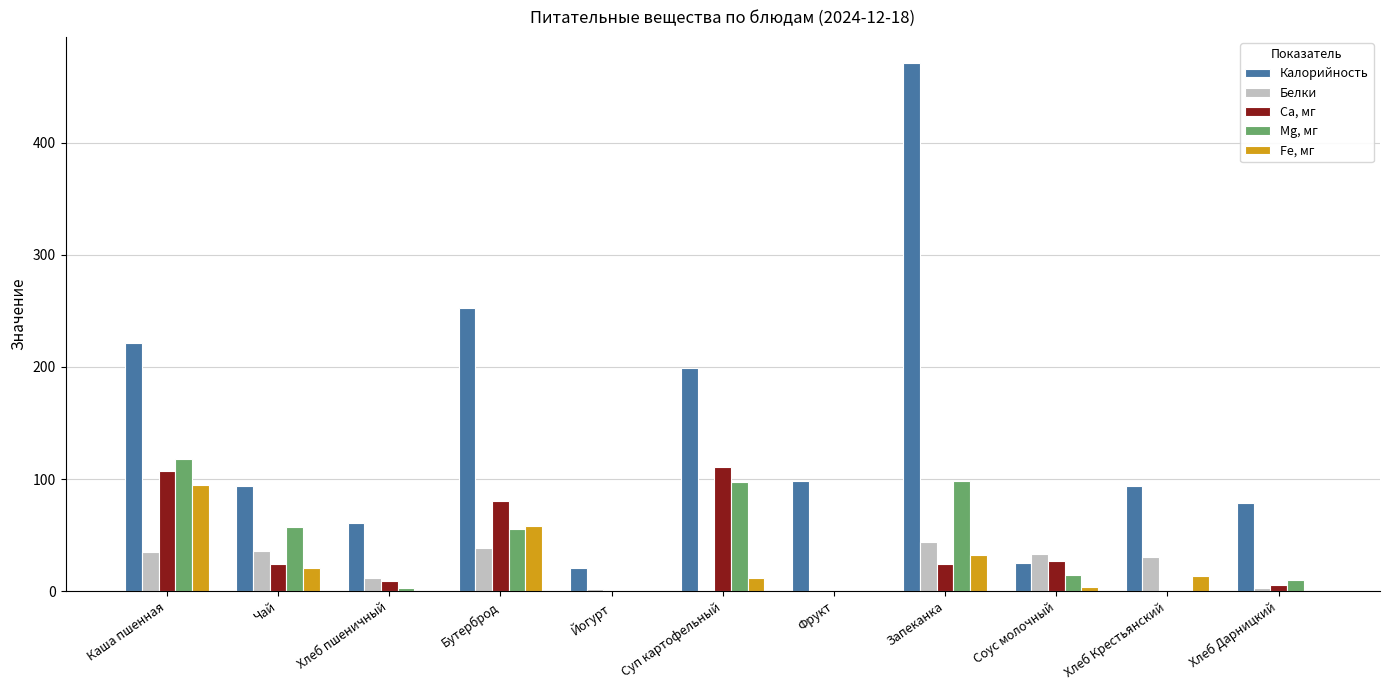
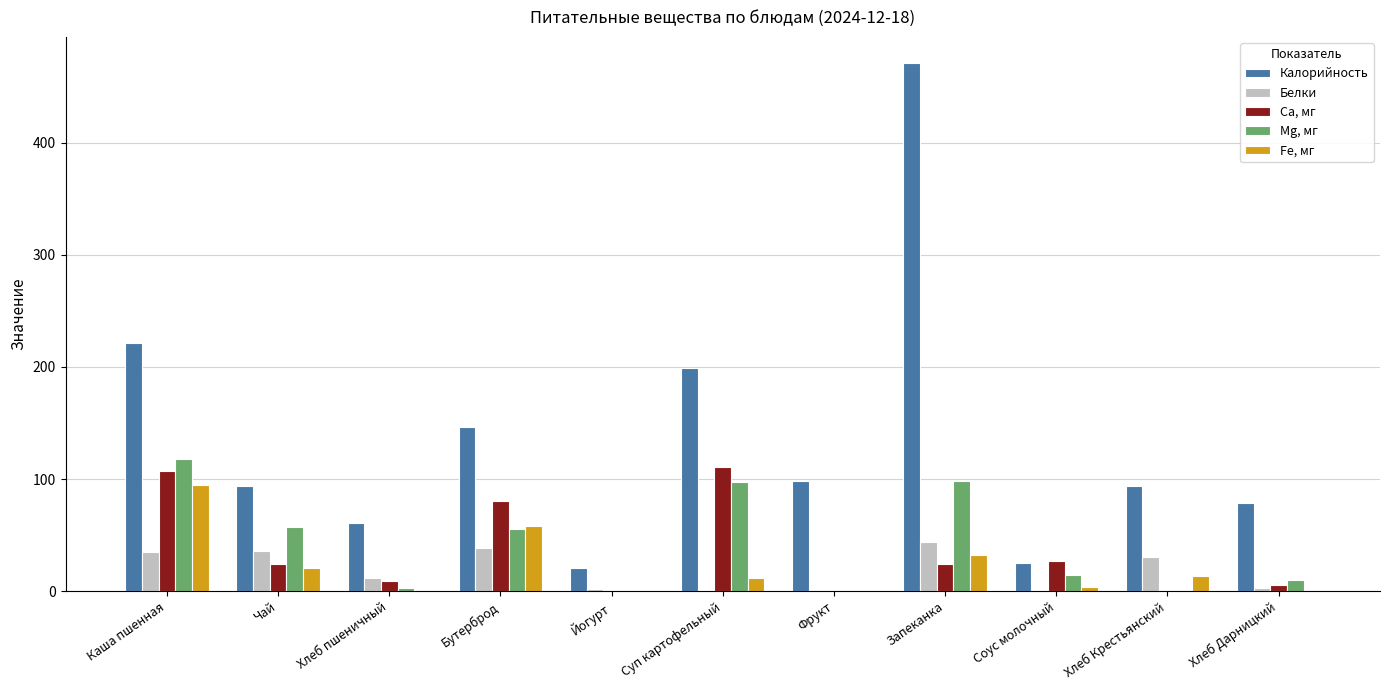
Калорийность, Бутерброд: 253 -> 146
Белки, Соус молочный: 33 -> 1
